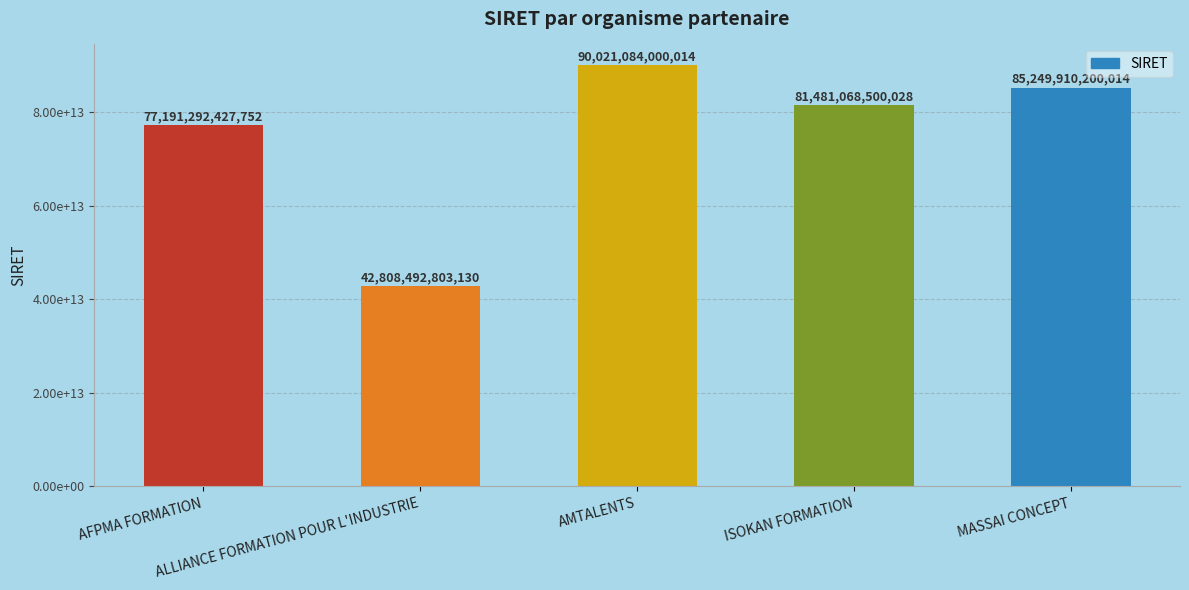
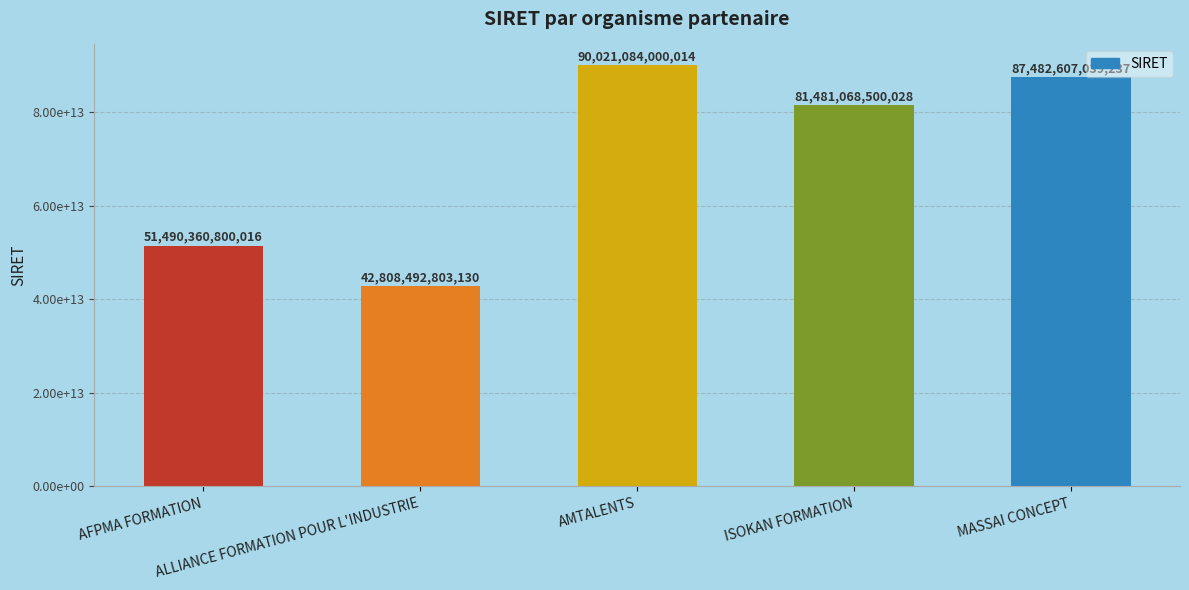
AFPMA FORMATION: 77,191,292,427,752 -> 51,490,360,800,016
MASSAI CONCEPT: 85,249,910,200,014 -> 87,482,607,039,237
